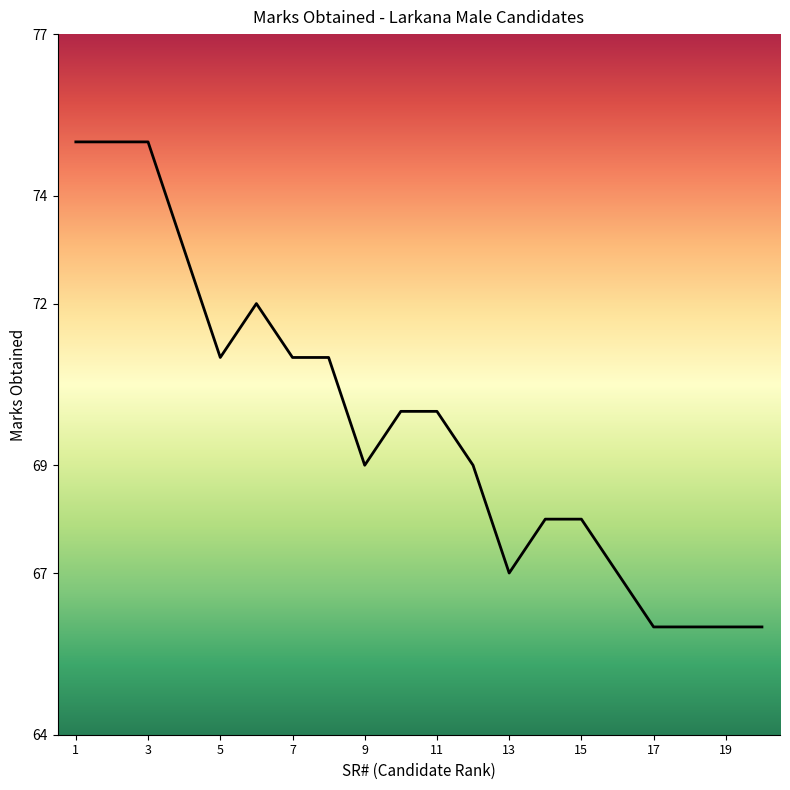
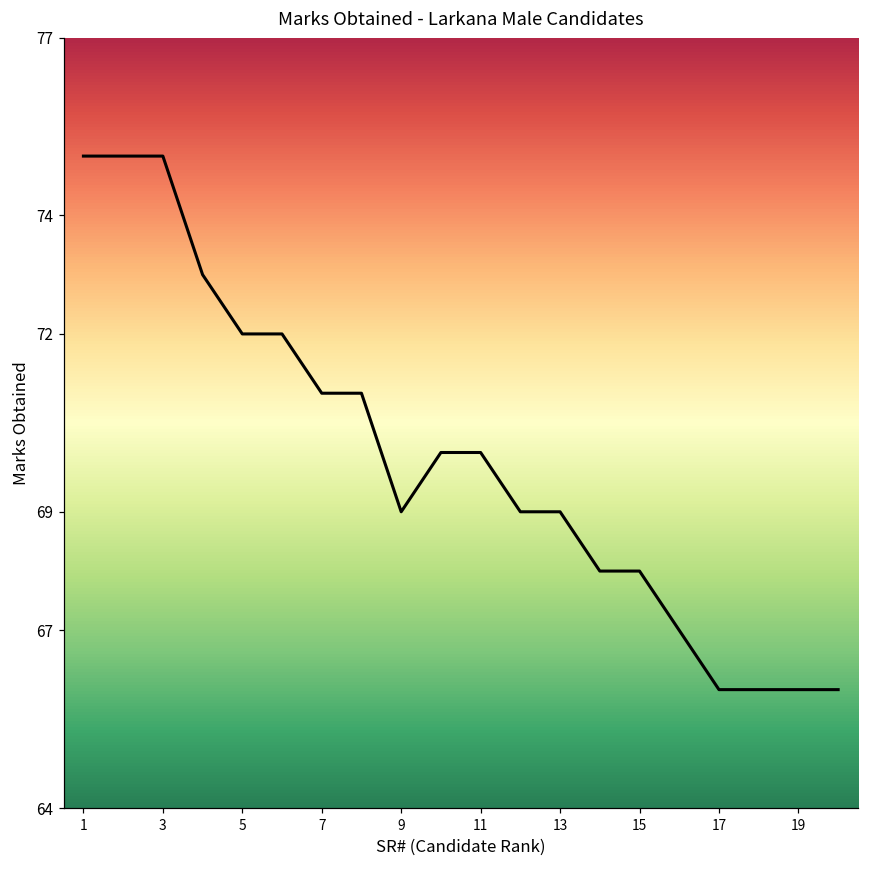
5: 71 -> 72
13: 67 -> 69
